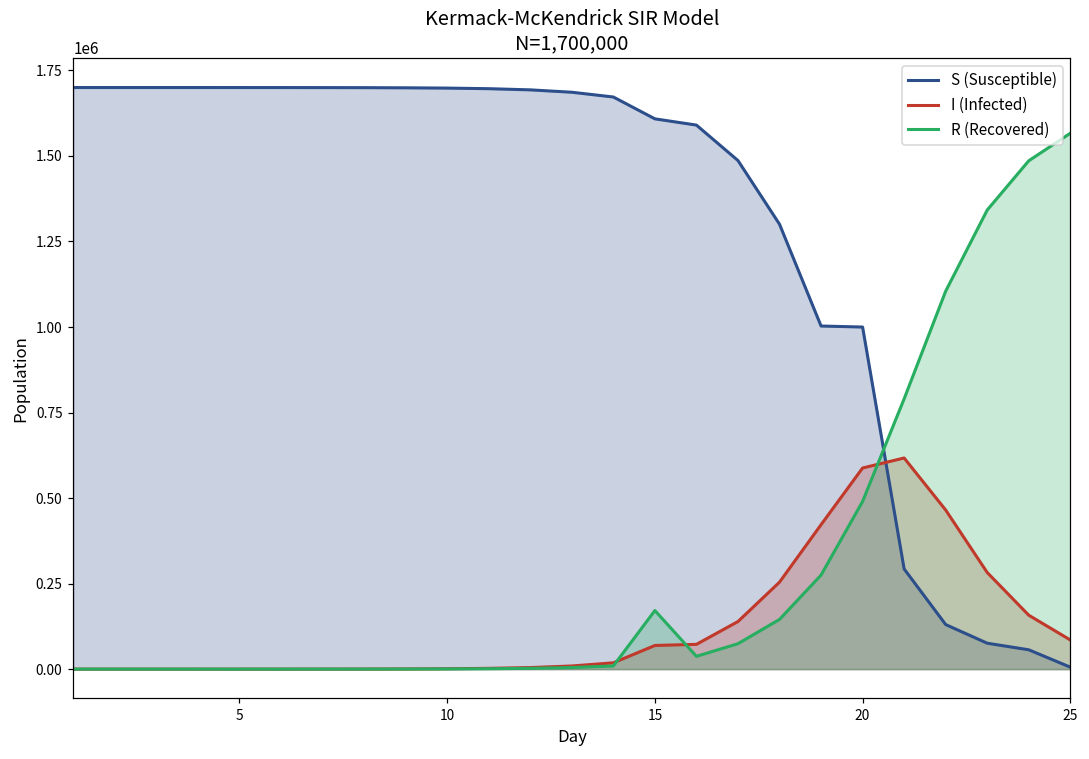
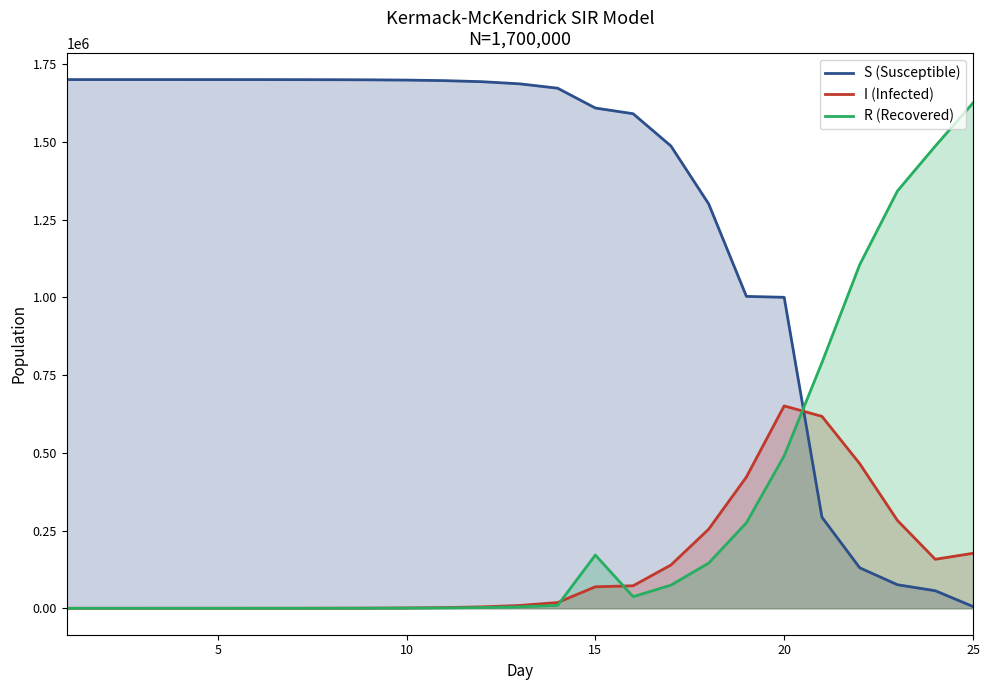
I (Infected), 20: 590000 -> 650000
I (Infected), 25: 90000 -> 180000
R (Recovered), 25: 1570000 -> 1620000
